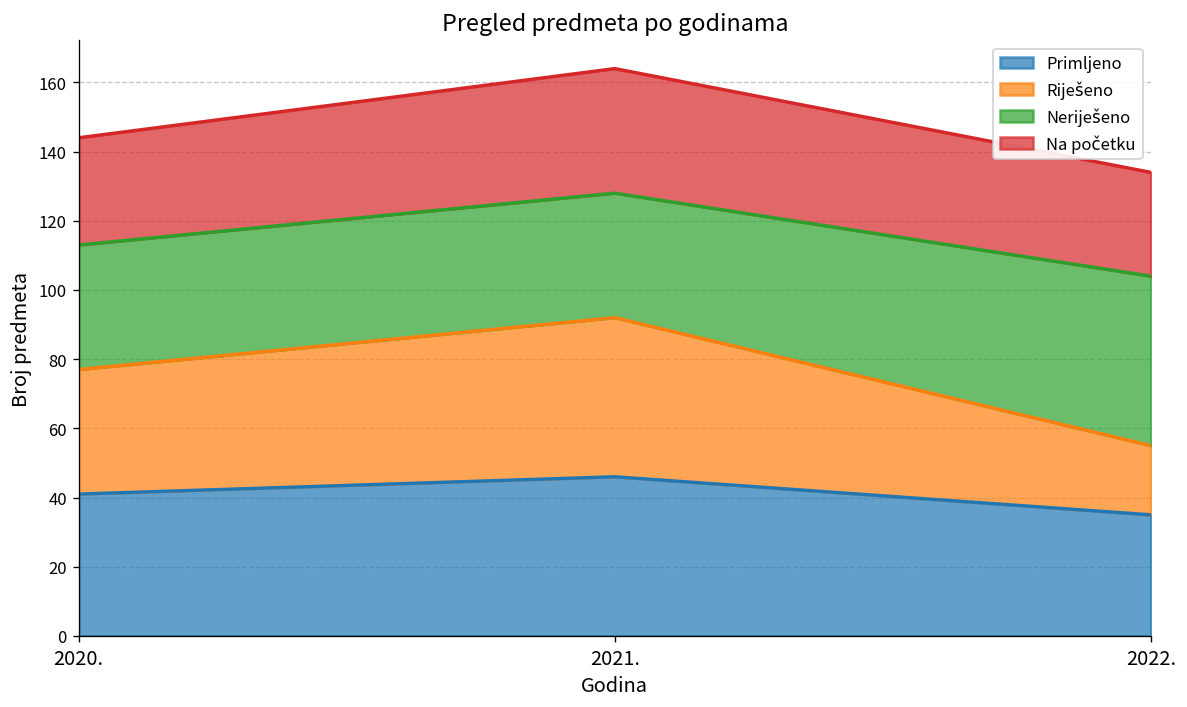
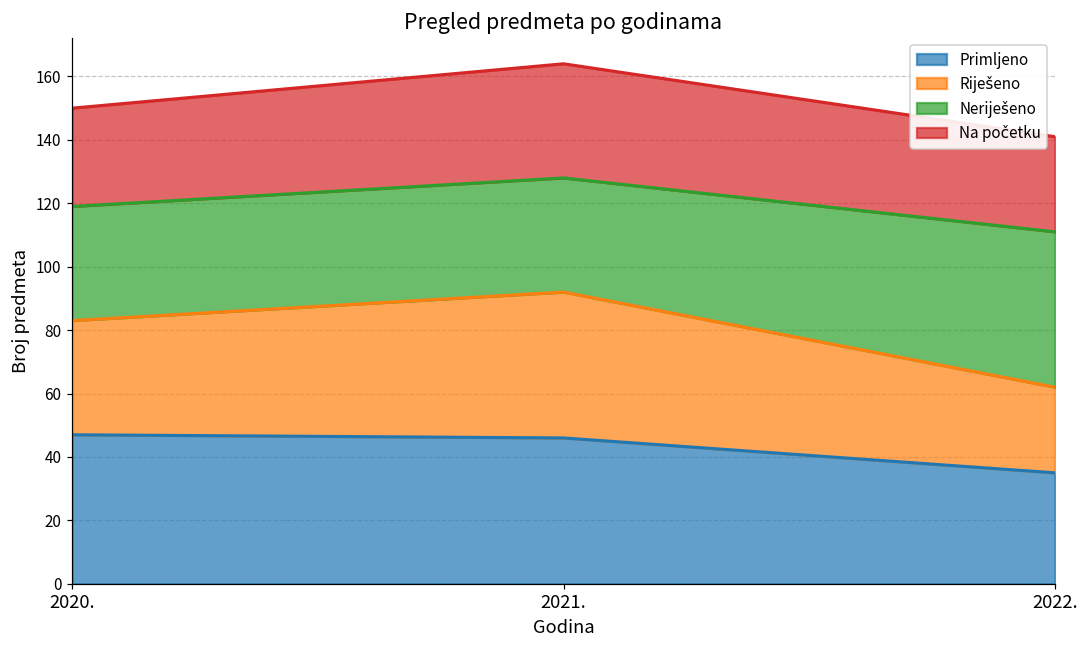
Primljeno, 2020.: 41 -> 47
Riješeno, 2022.: 20 -> 27
